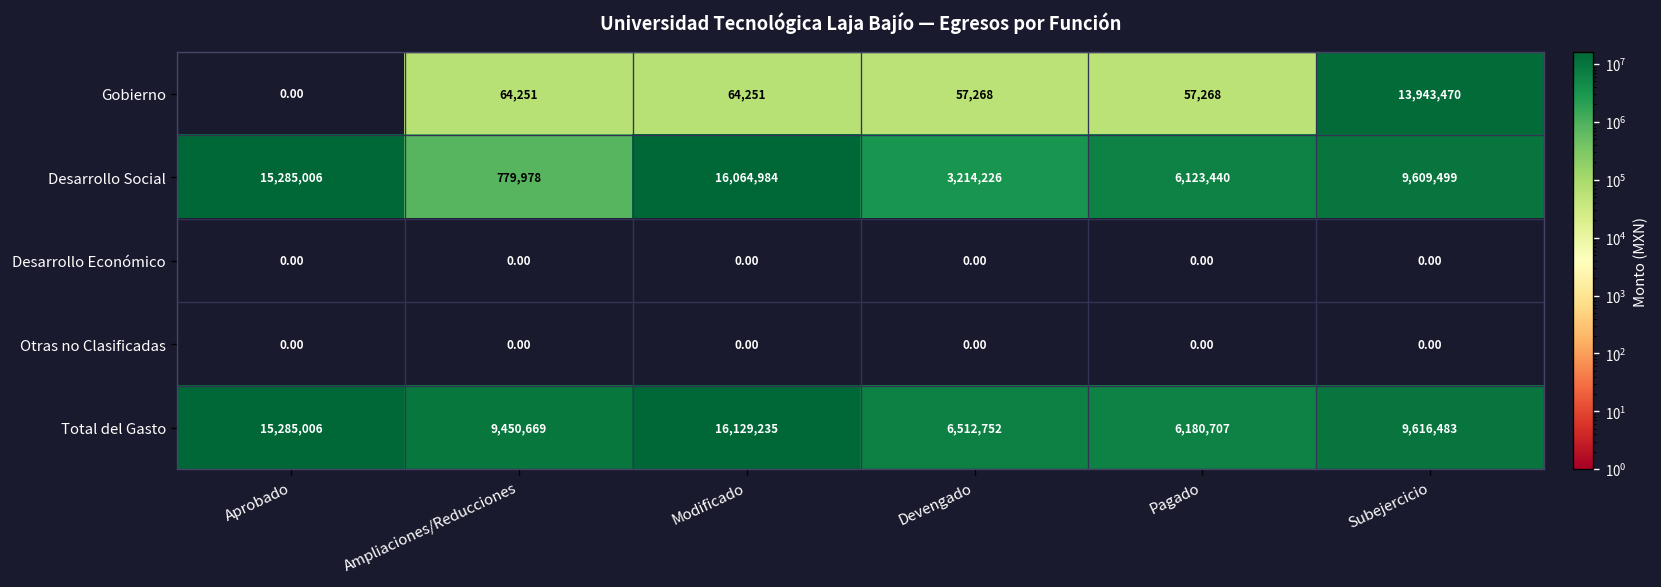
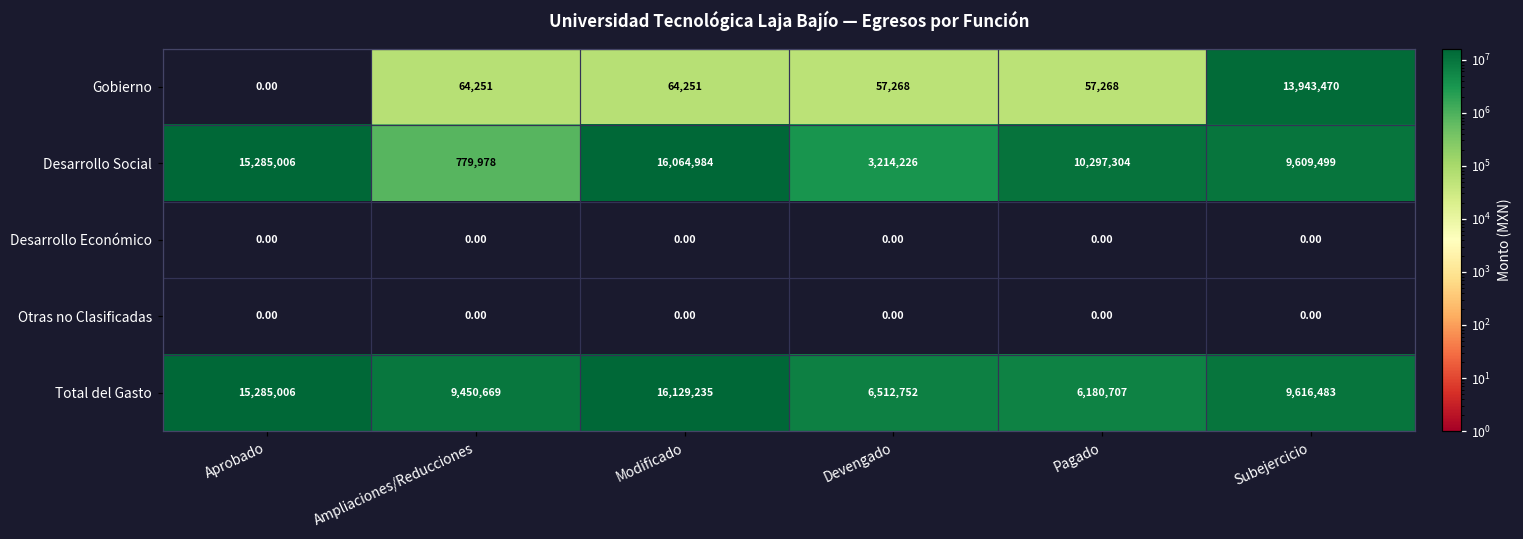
Desarrollo Social, Pagado: 6,123,440 -> 10,297,304
